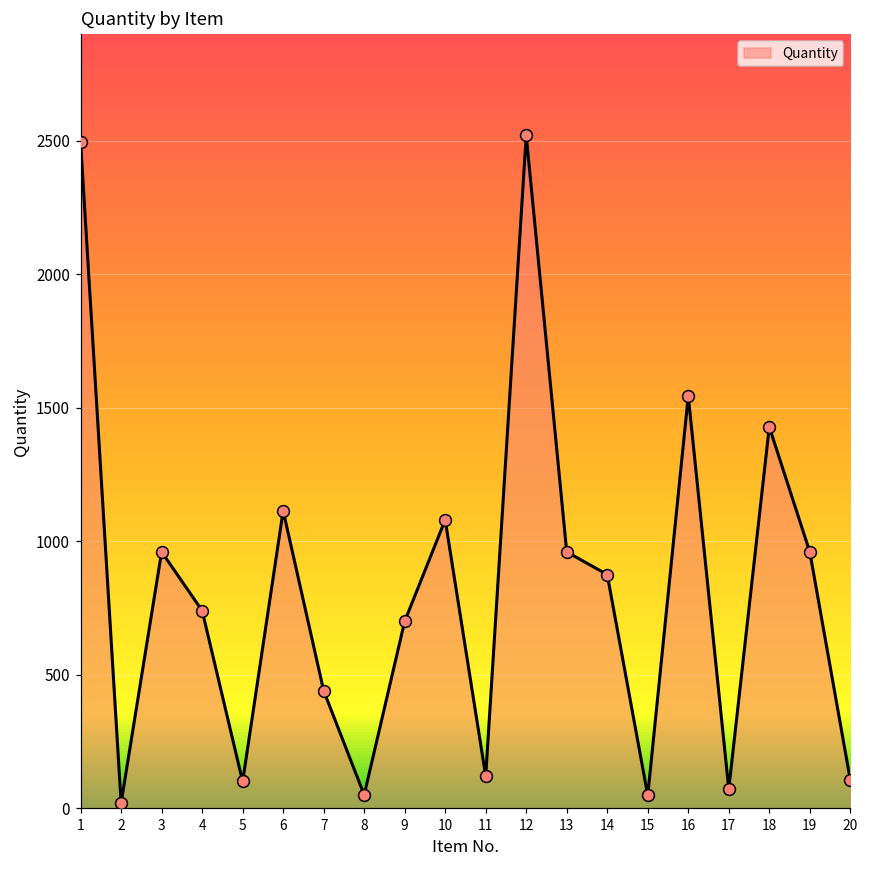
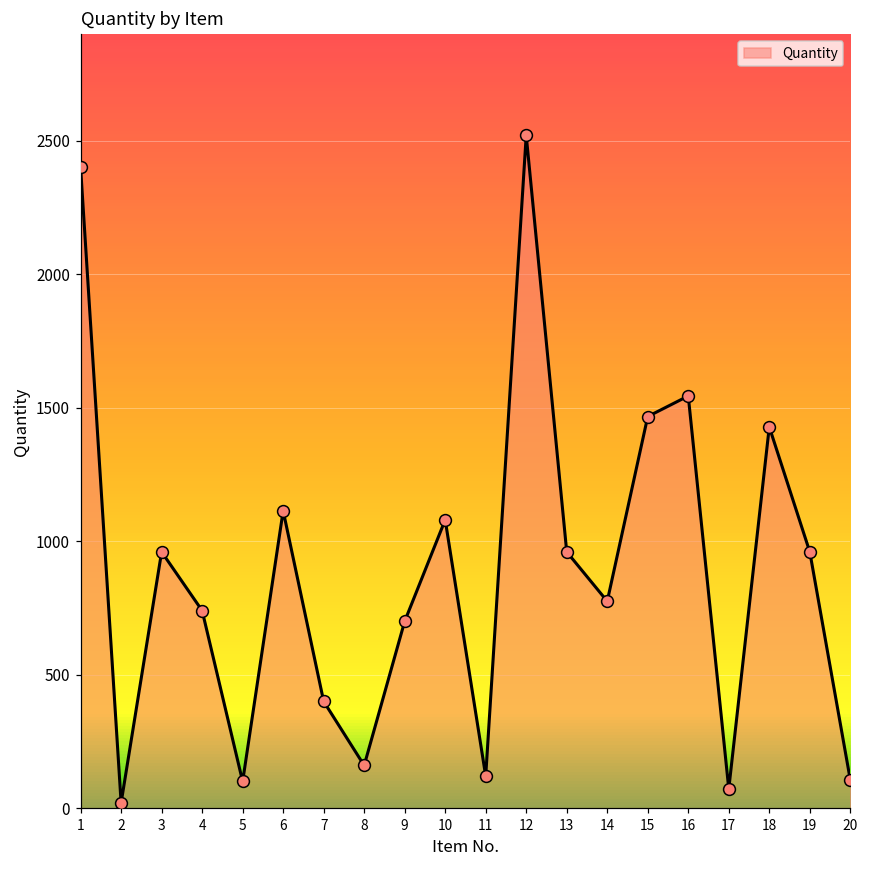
1: 2500 -> 2400
7: 440 -> 400
8: 50 -> 160
14: 880 -> 780
15: 50 -> 1470
